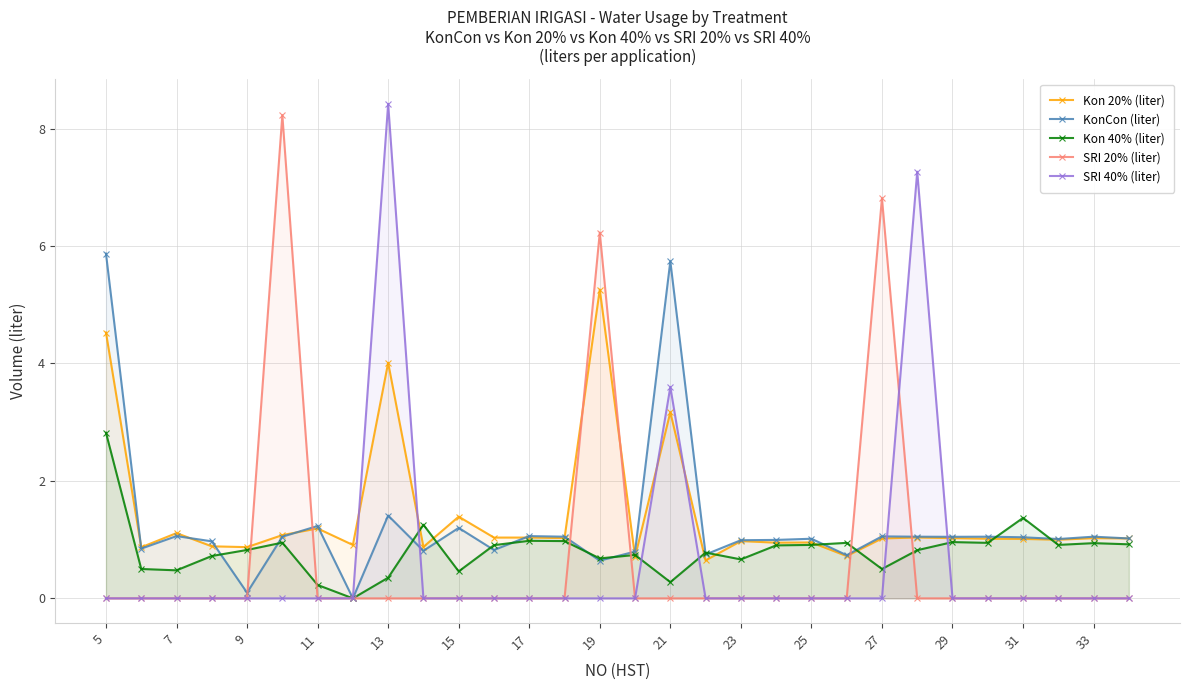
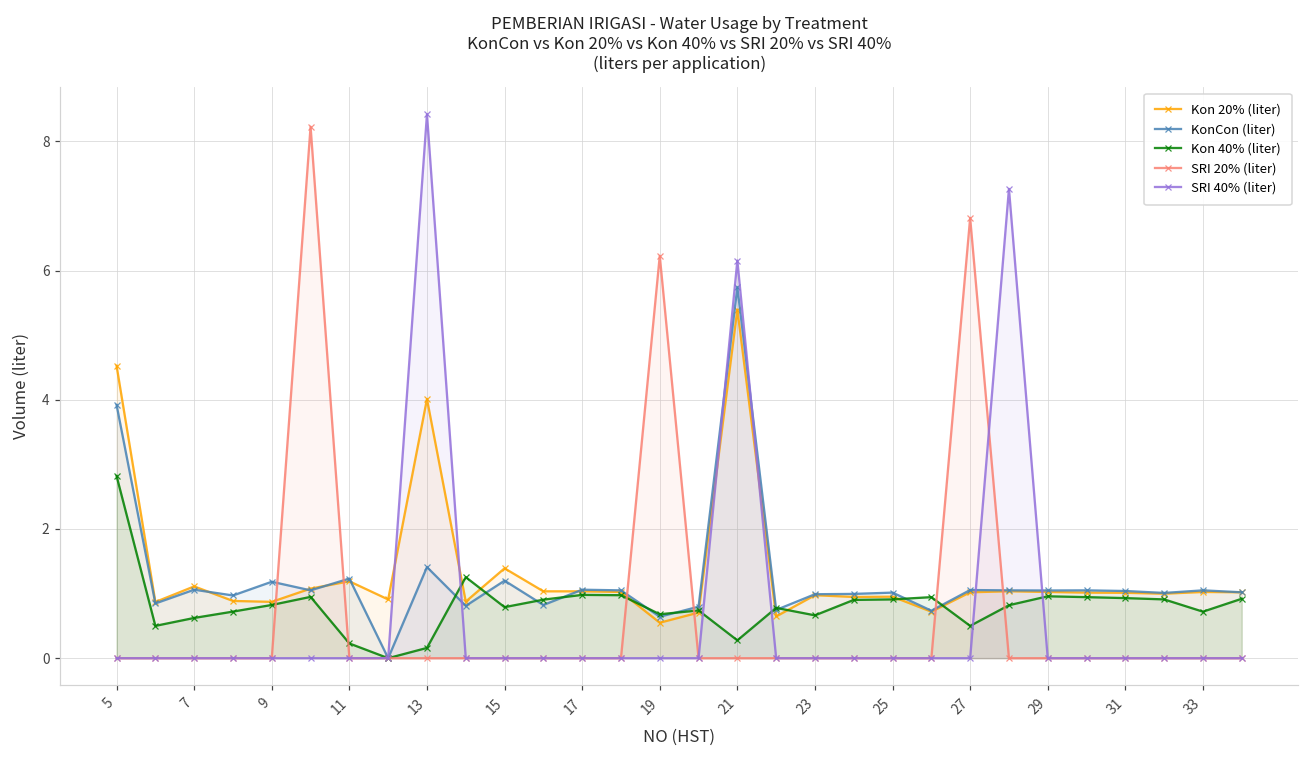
KonCon (liter), 5: 5.9 -> 3.9
Kon 40% (liter), 7: 0.5 -> 0.6
KonCon (liter), 9: 0.1 -> 1.2
Kon 40% (liter), 13: 0.4 -> 0.2
Kon 40% (liter), 15: 0.5 -> 0.8
Kon 20% (liter), 19: 5.3 -> 0.5
Kon 20% (liter), 21: 3.2 -> 5.4
SRI 40% (liter), 21: 3.6 -> 6.2
Kon 40% (liter), 31: 1.4 -> 0.9
Kon 40% (liter), 33: 0.9 -> 0.7
